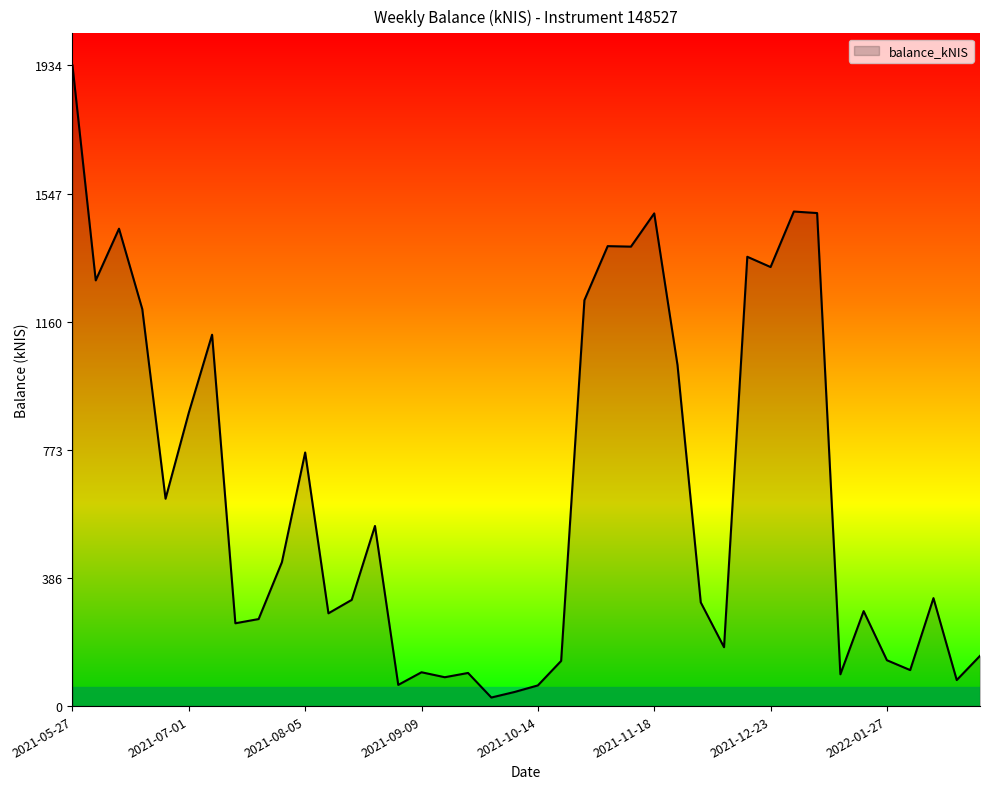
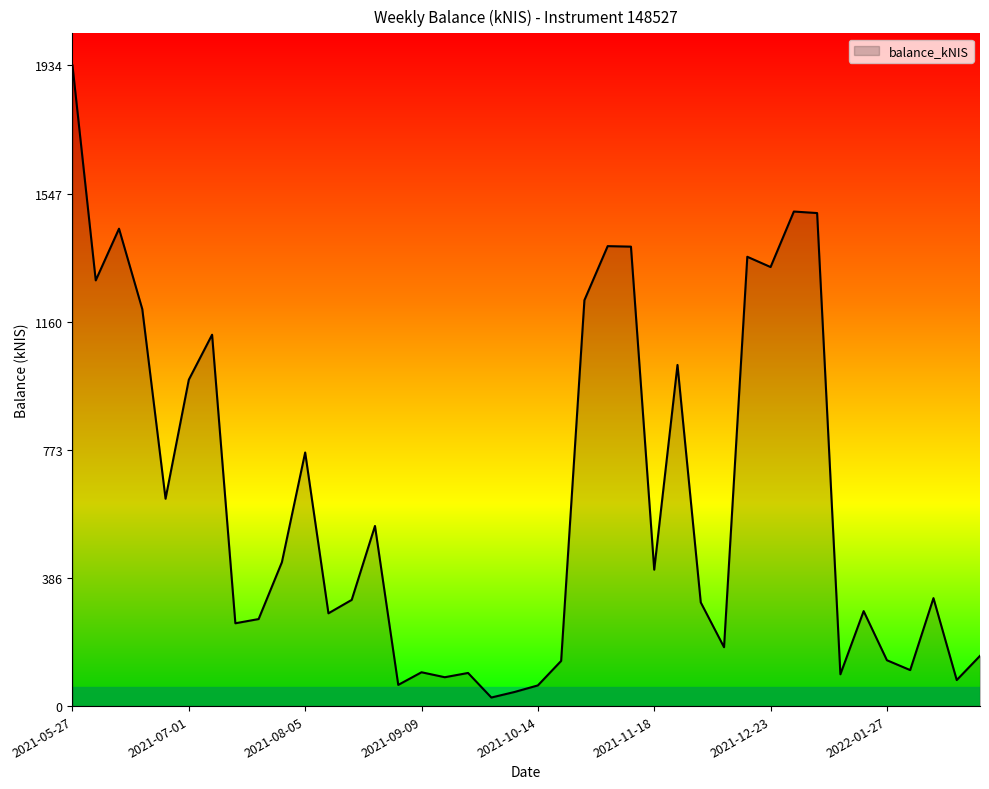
2021-07-01: 890 -> 990
2021-11-18: 1490 -> 410
